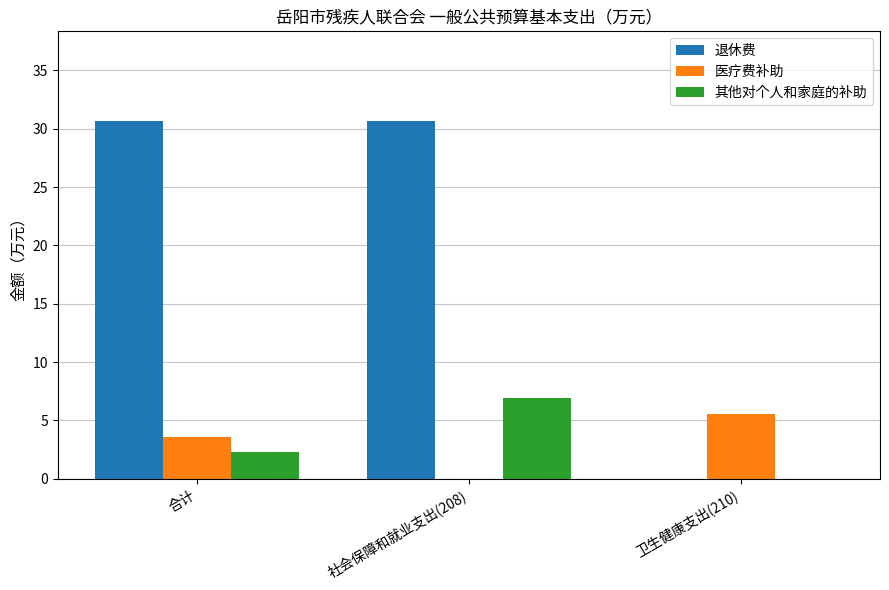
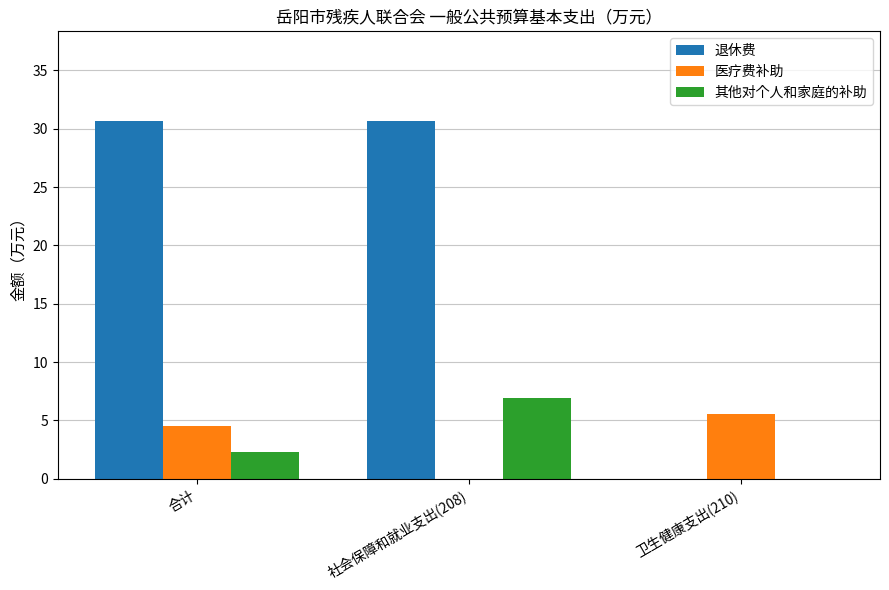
医疗费补助, 合计: 3.6 -> 4.5
